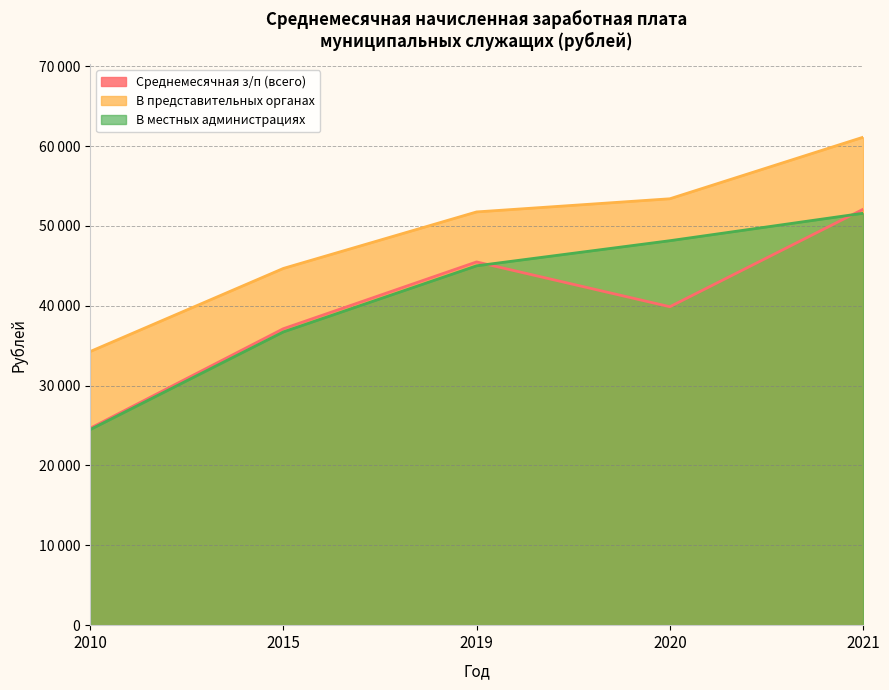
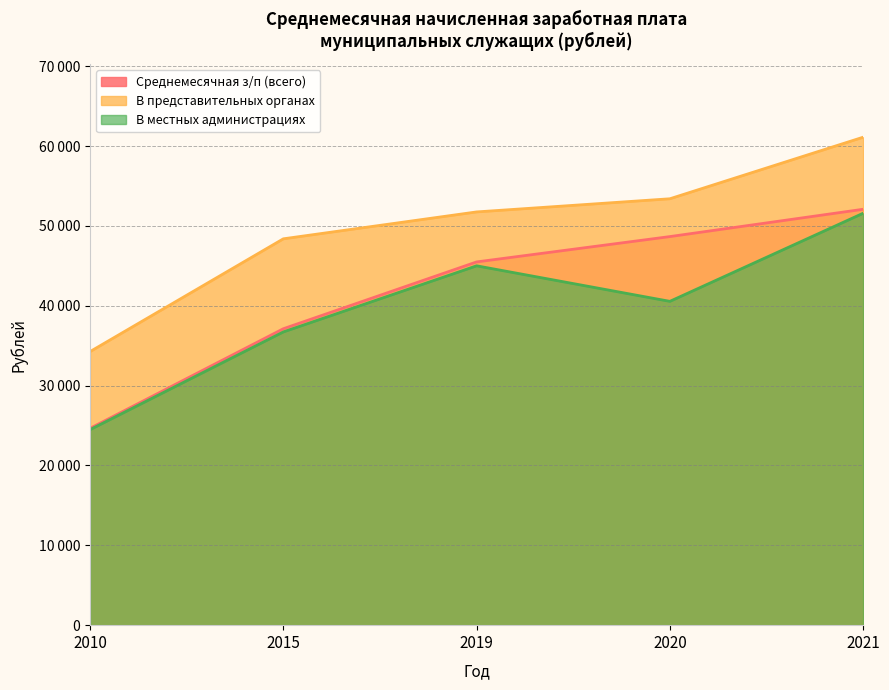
В представительных органах, 2015: 45000 -> 48000
Среднемесячная з/п (всего), 2020: 40000 -> 49000
В местных администрациях, 2020: 48000 -> 41000
